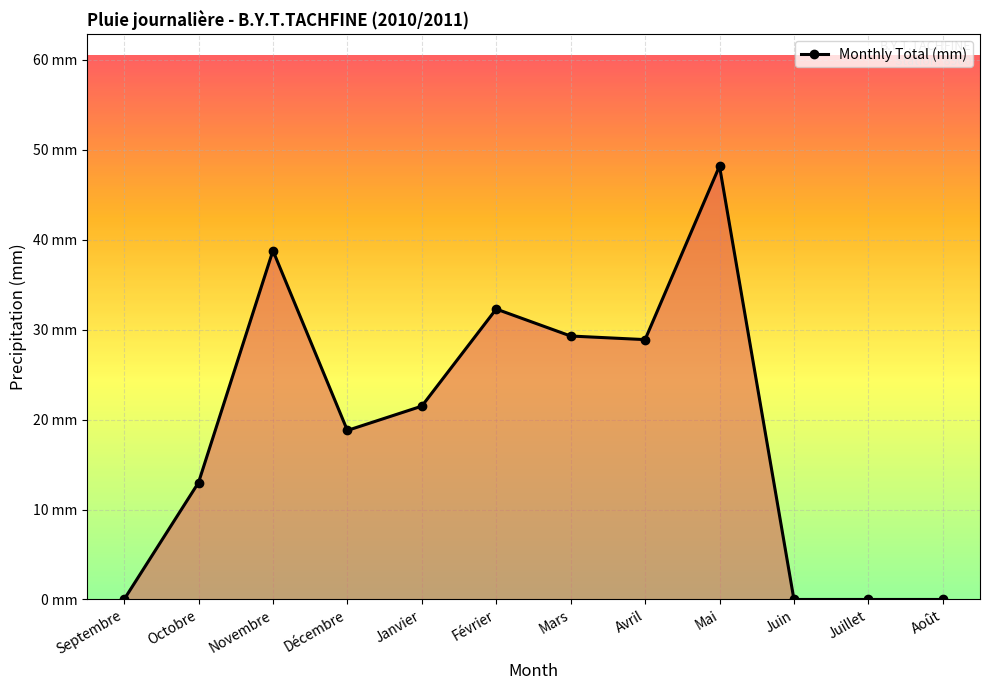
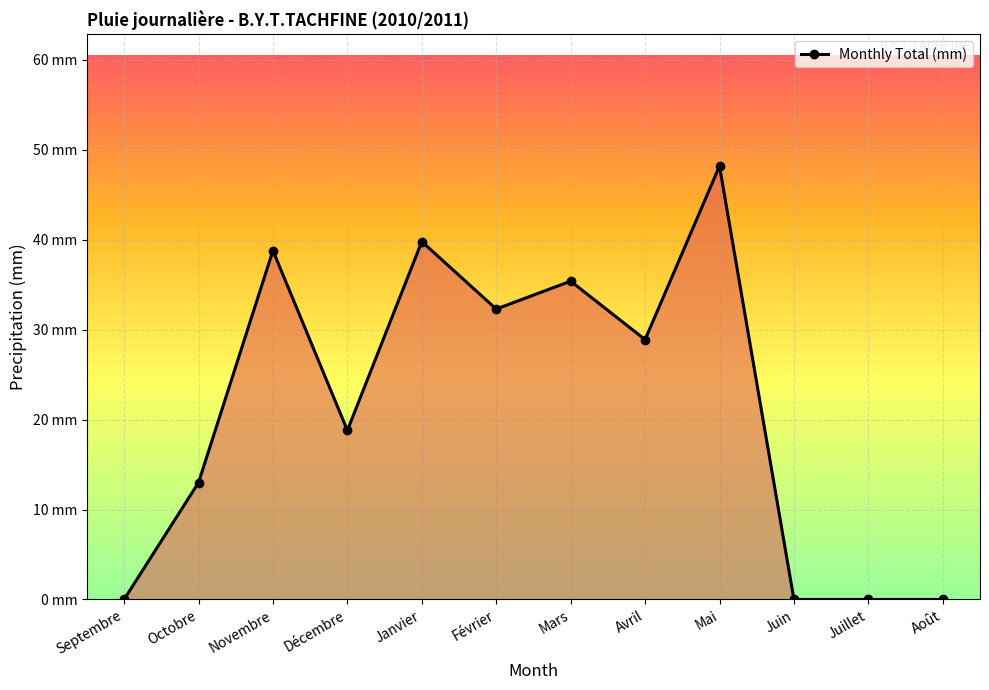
Janvier: 22 mm -> 40 mm
Mars: 29 mm -> 35 mm
